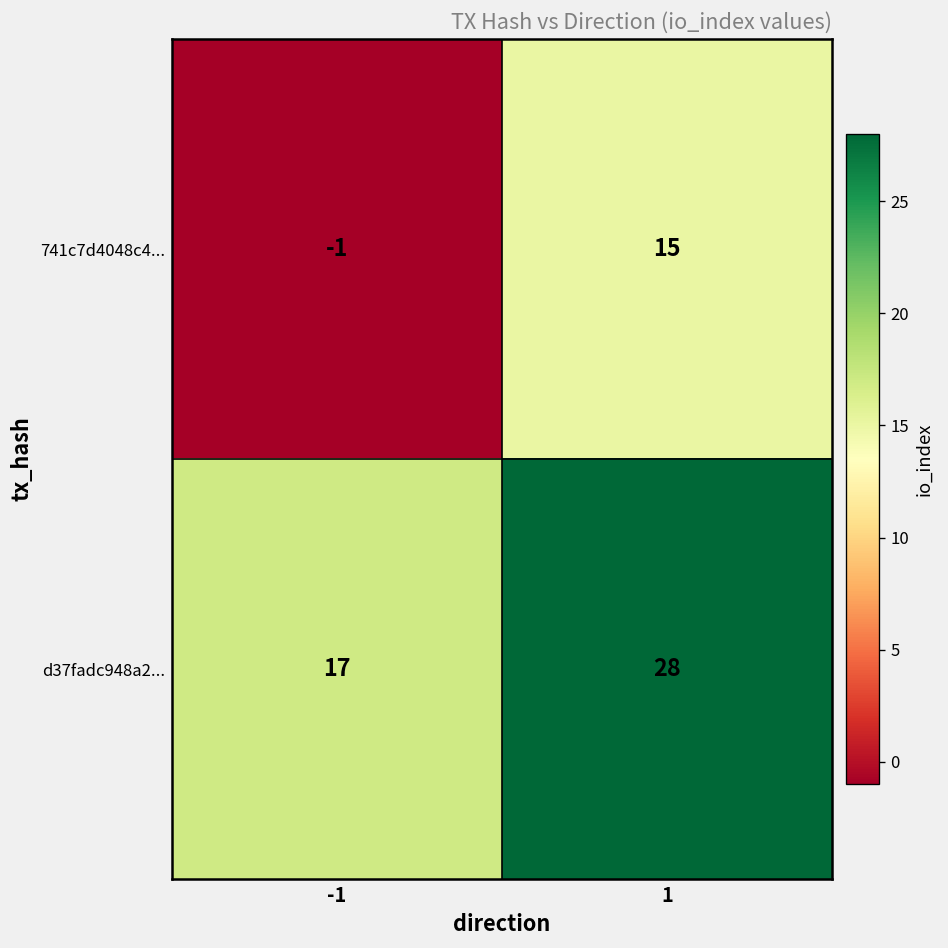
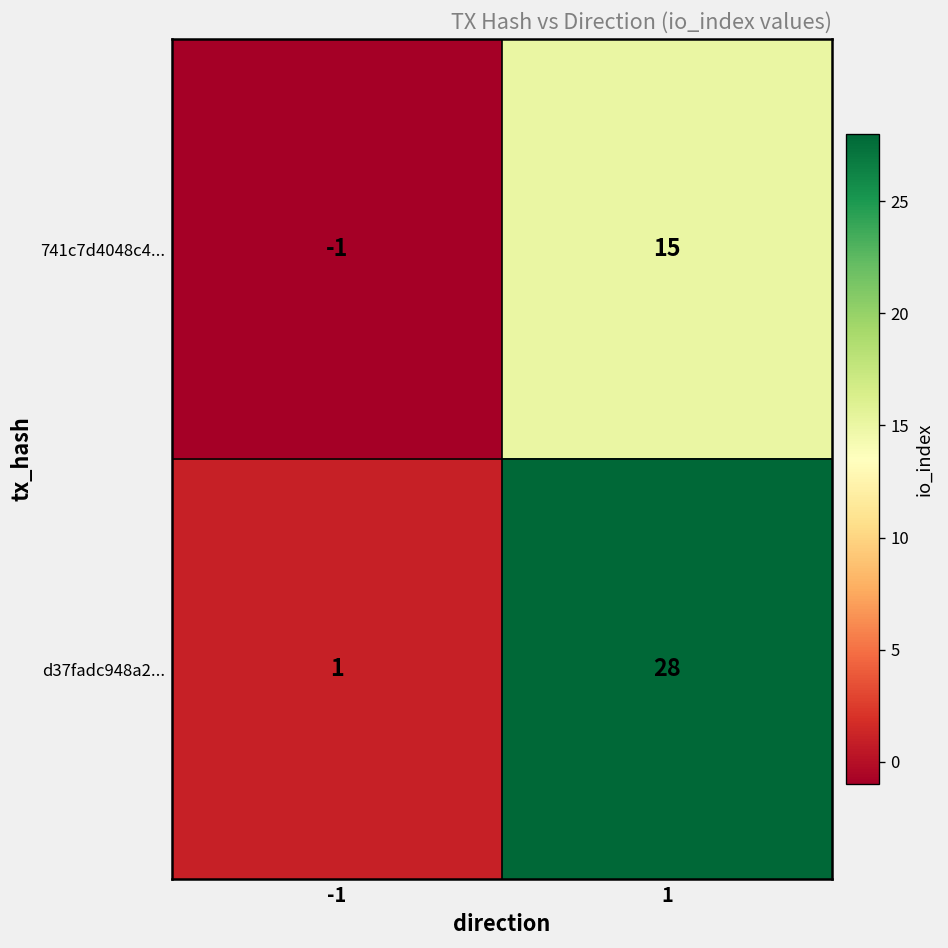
d37fadc948a2..., -1: 17 -> 1
